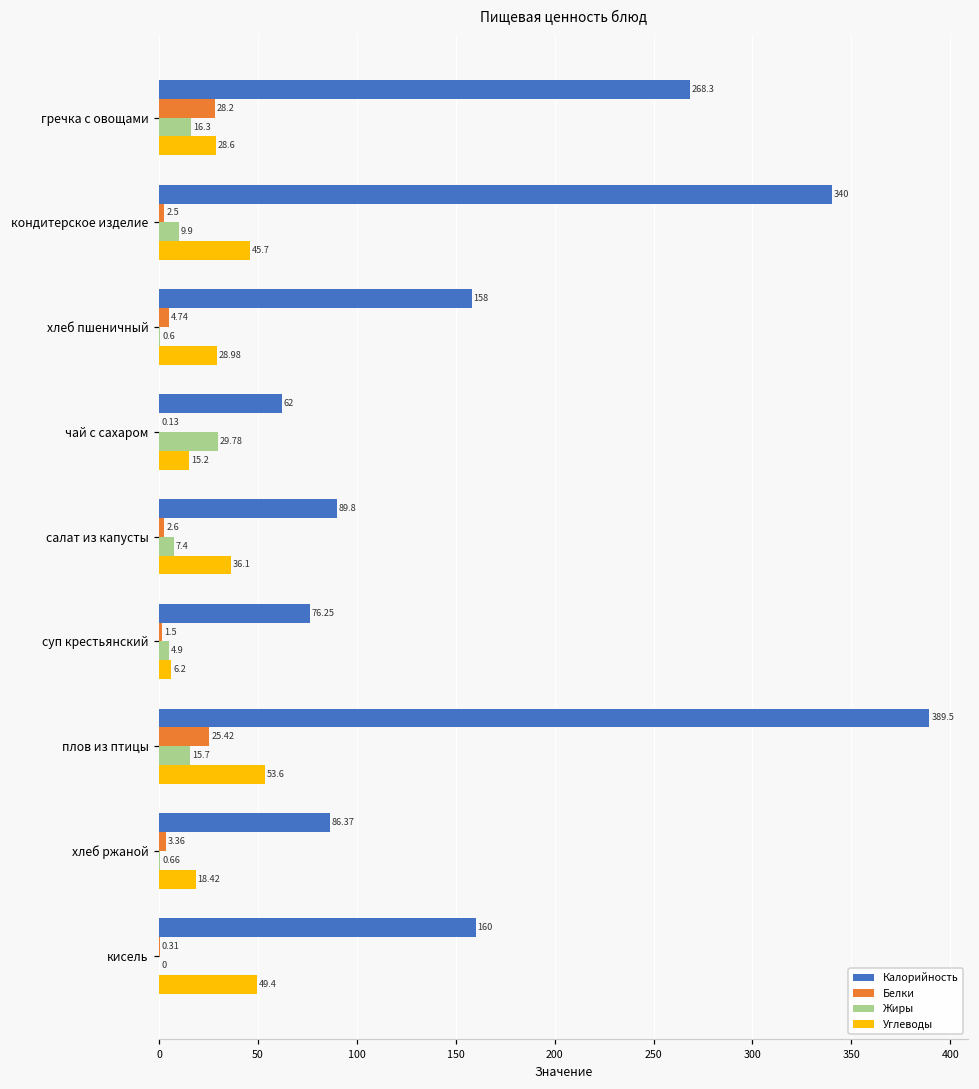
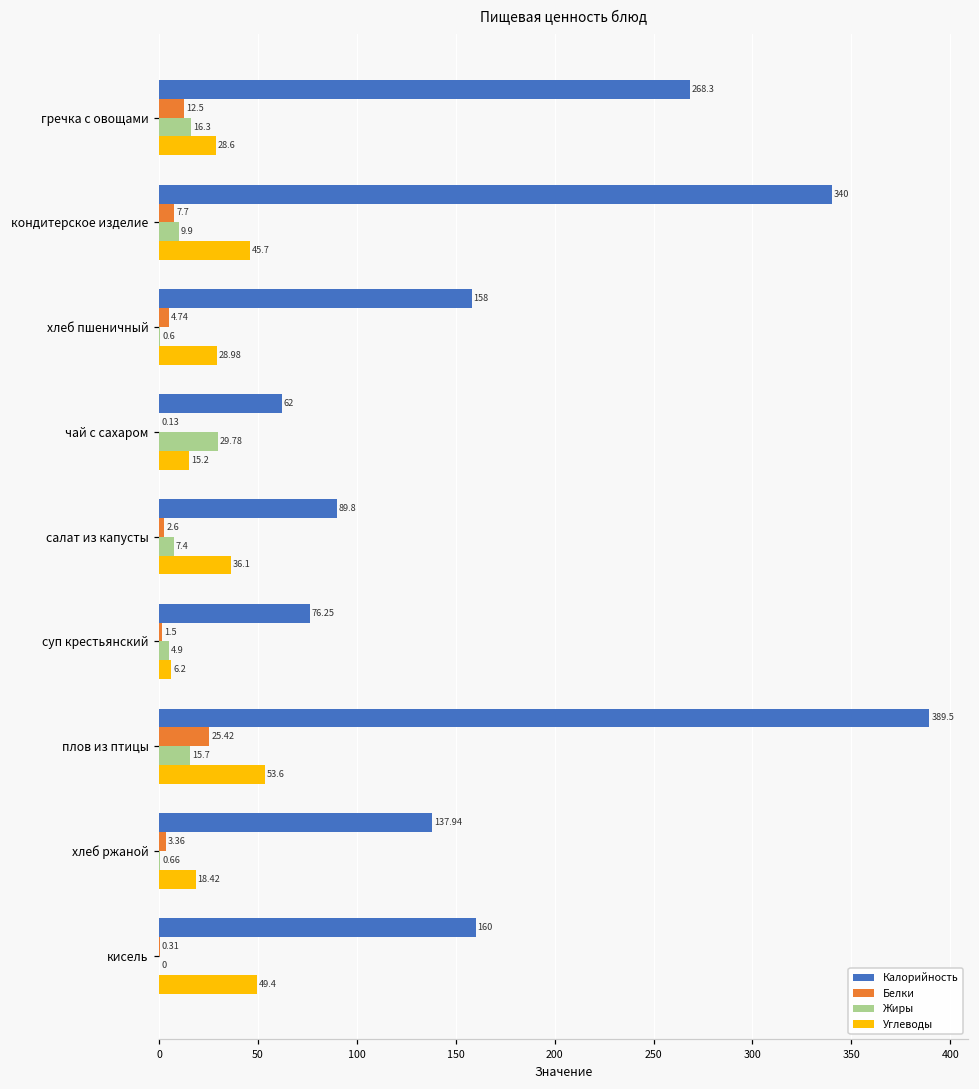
Белки, гречка с овощами: 28.2 -> 12.5
Белки, кондитерское изделие: 2.5 -> 7.7
Калорийность, хлеб ржаной: 86.37 -> 137.94
